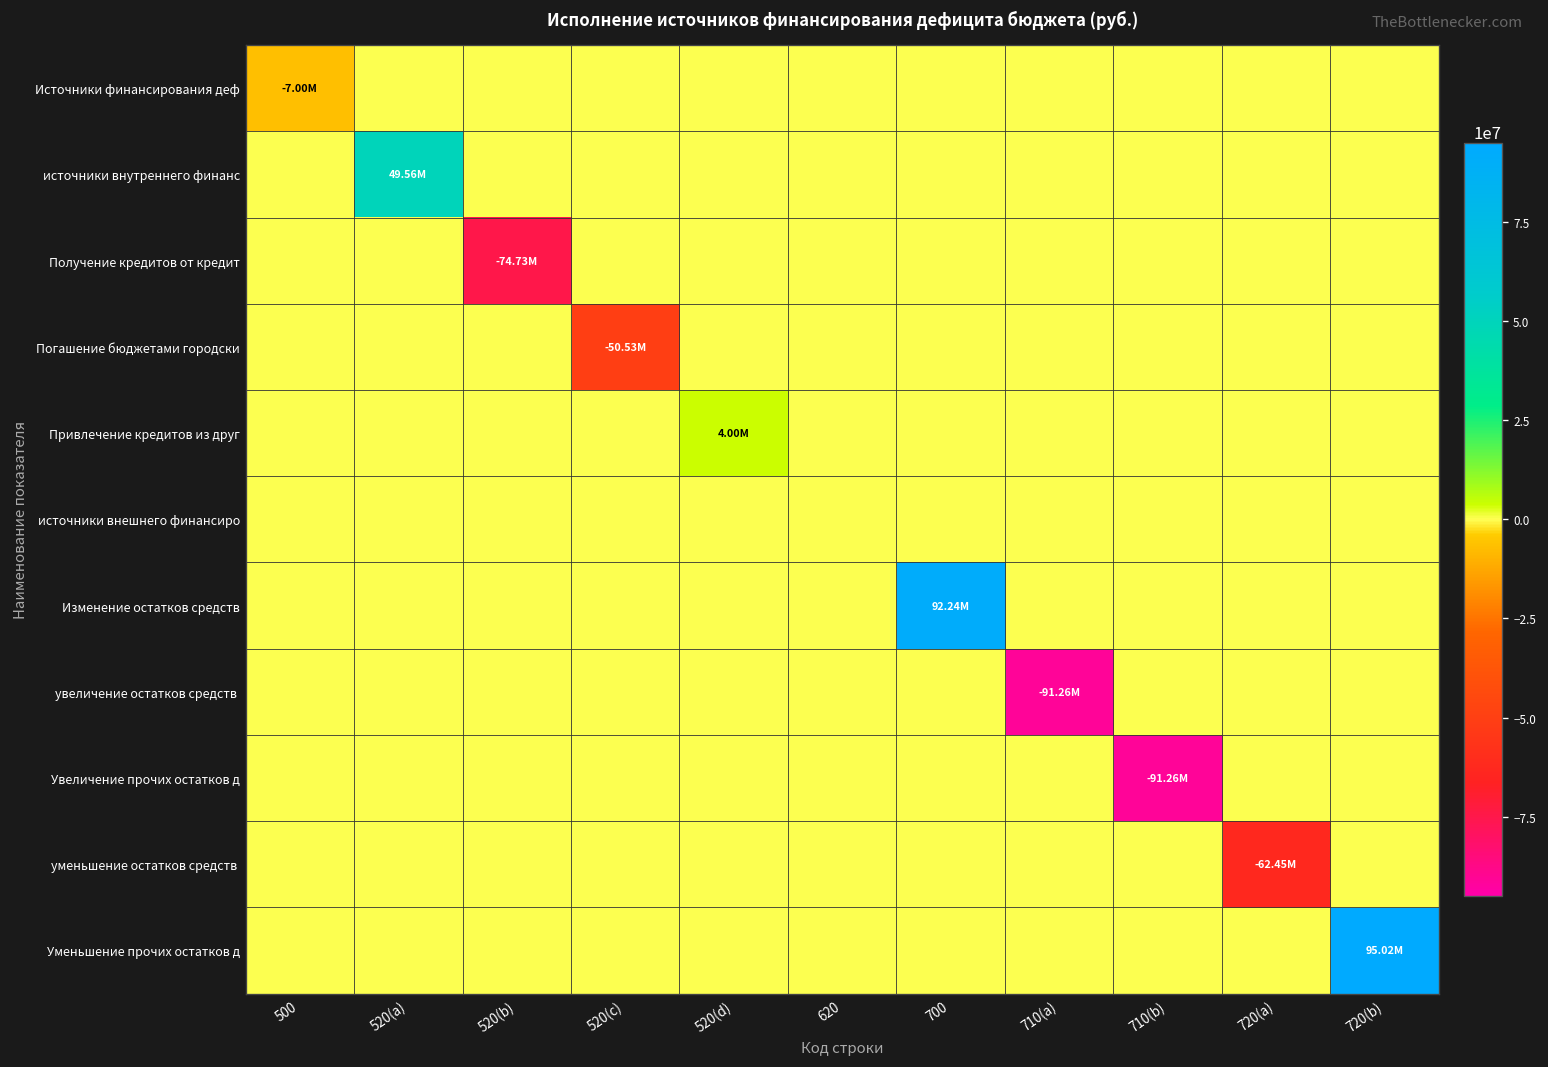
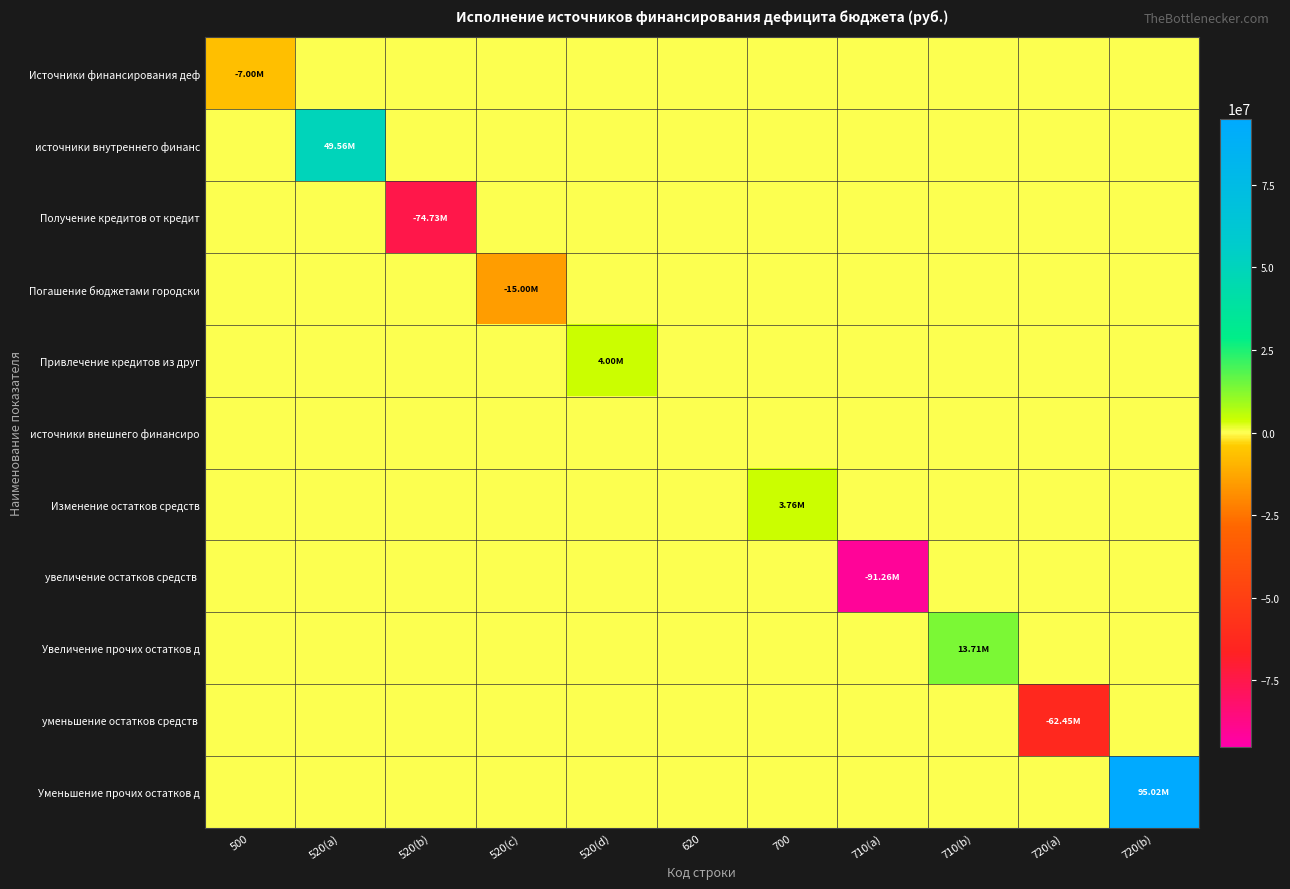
Погашение бюджетами городски, 520(c): -50.53M -> -15.00M
Изменение остатков средств, 700: 92.24M -> 3.76M
Увеличение прочих остатков д, 710(b): -91.26M -> 13.71M
